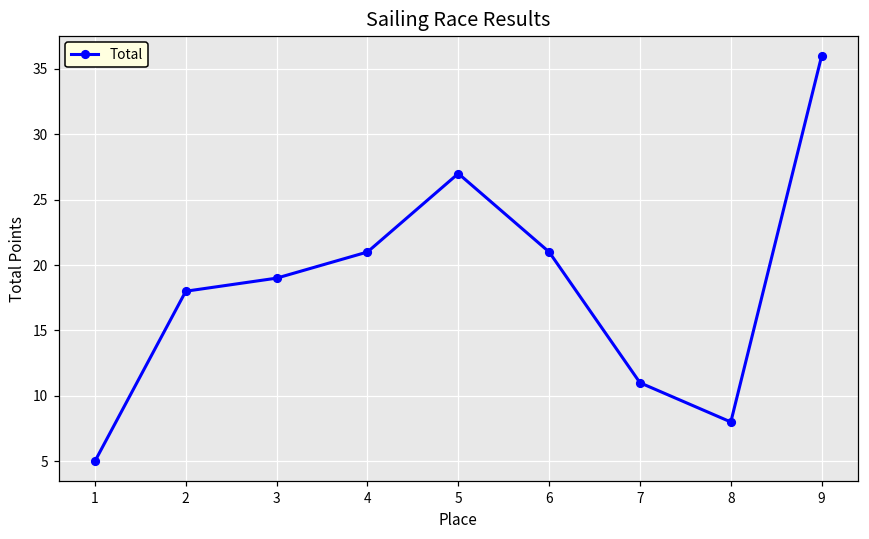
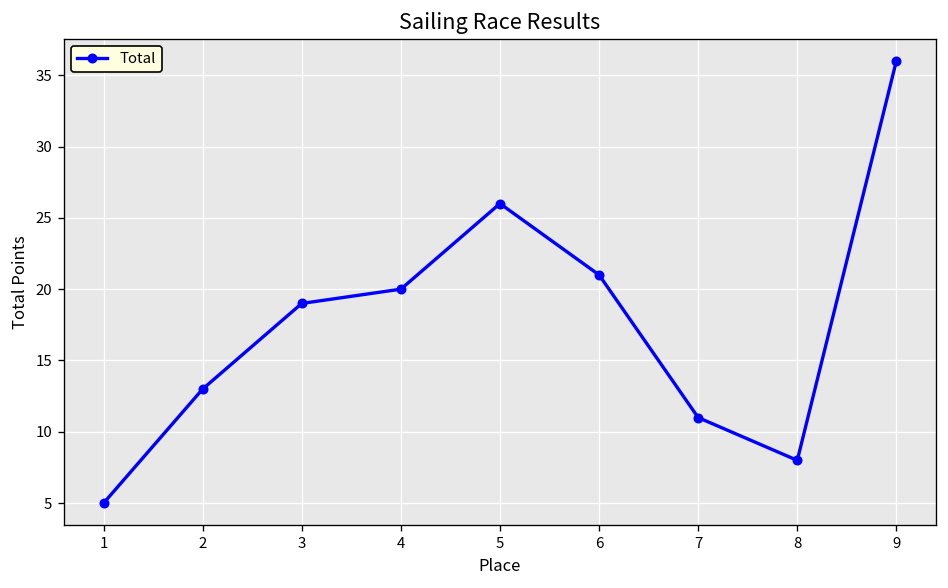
2: 18 -> 13
4: 21 -> 20
5: 27 -> 26
